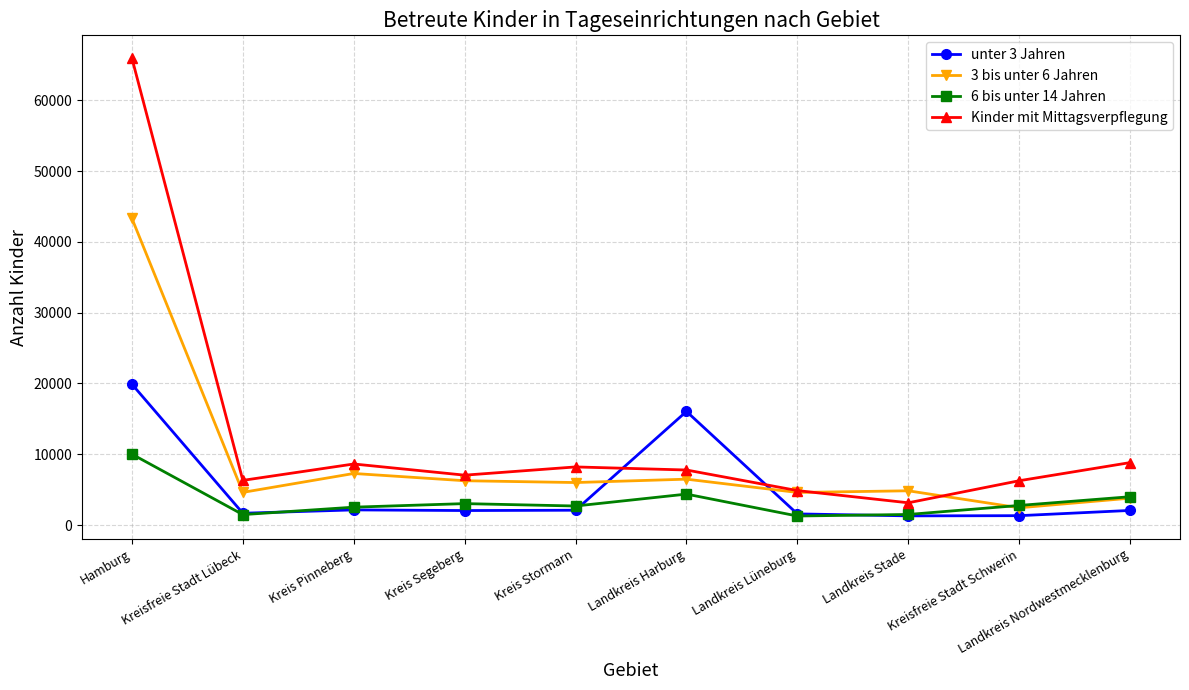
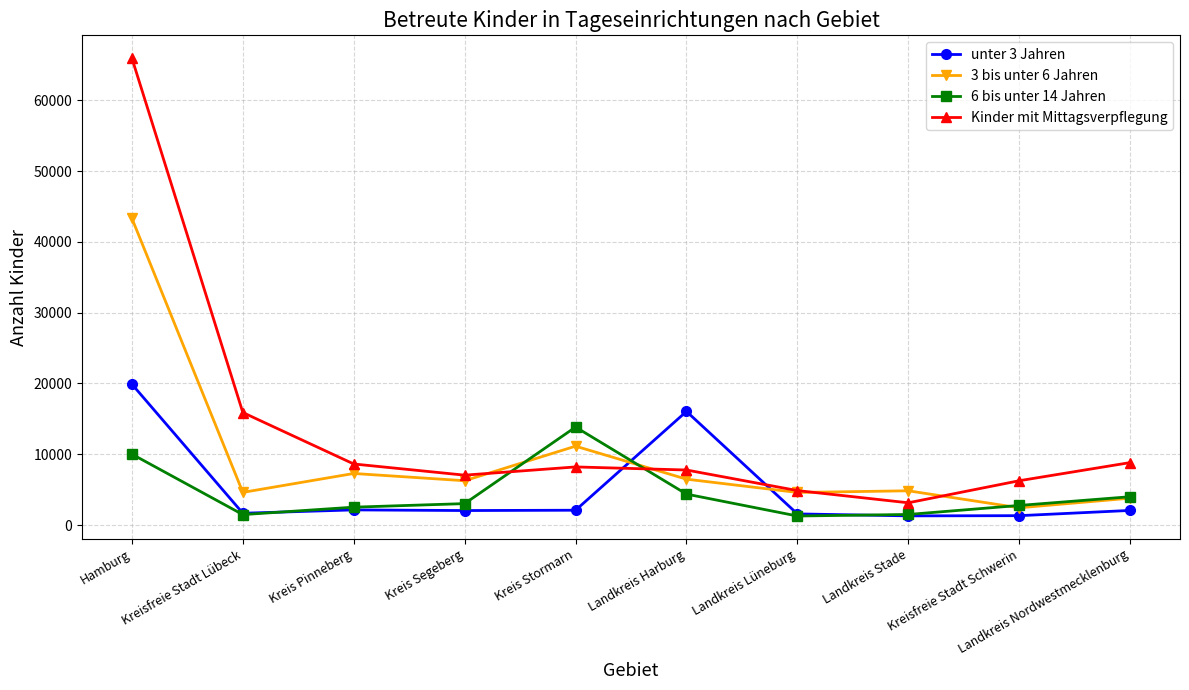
Kinder mit Mittagsverpflegung, Kreisfreie Stadt Lübeck: 6000 -> 16000
3 bis unter 6 Jahren, Kreis Stormarn: 6000 -> 11000
6 bis unter 14 Jahren, Kreis Stormarn: 3000 -> 14000
